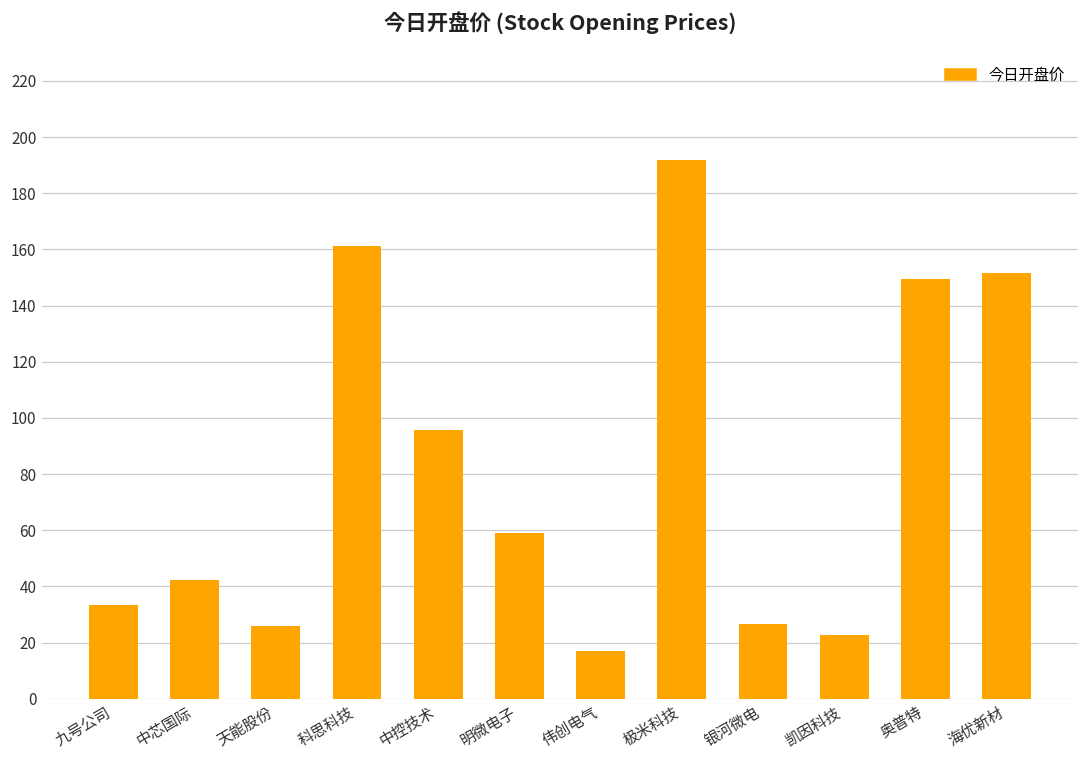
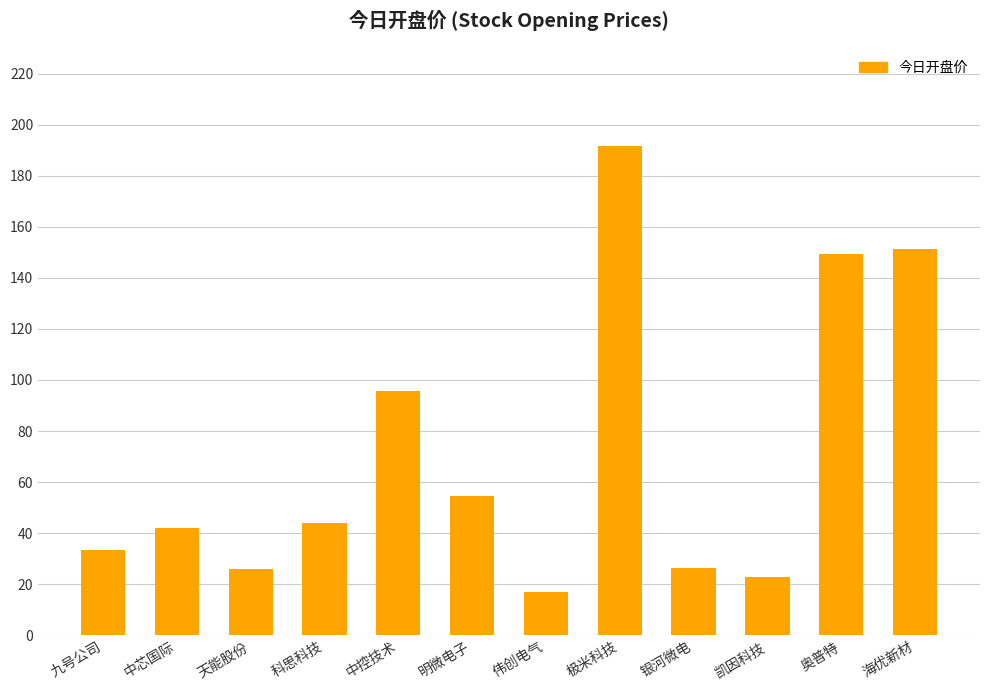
科思科技: 161 -> 44
明微电子: 59 -> 54
